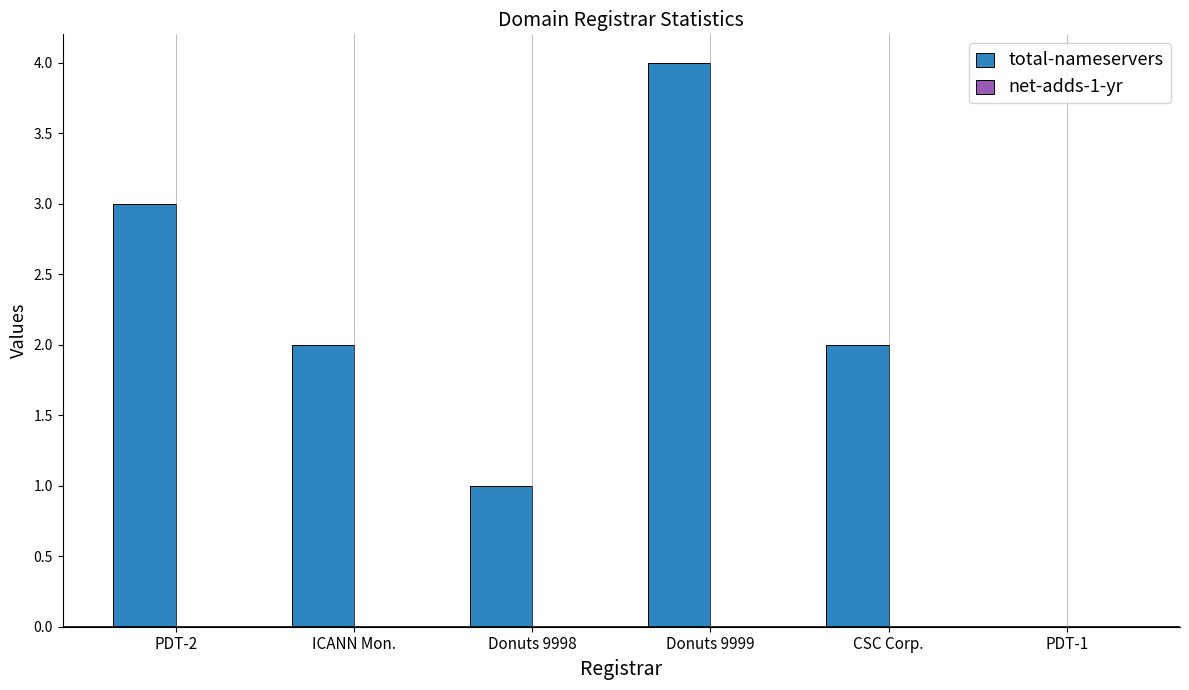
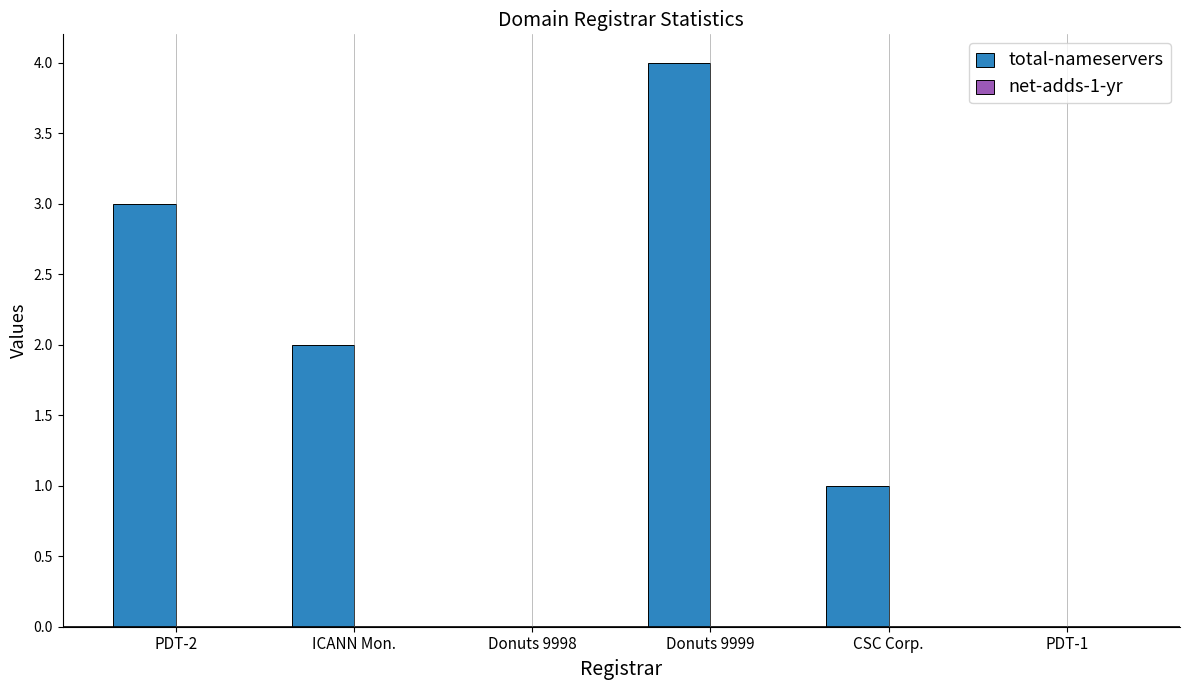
total-nameservers, Donuts 9998: 1 -> 0
total-nameservers, CSC Corp.: 2 -> 1
